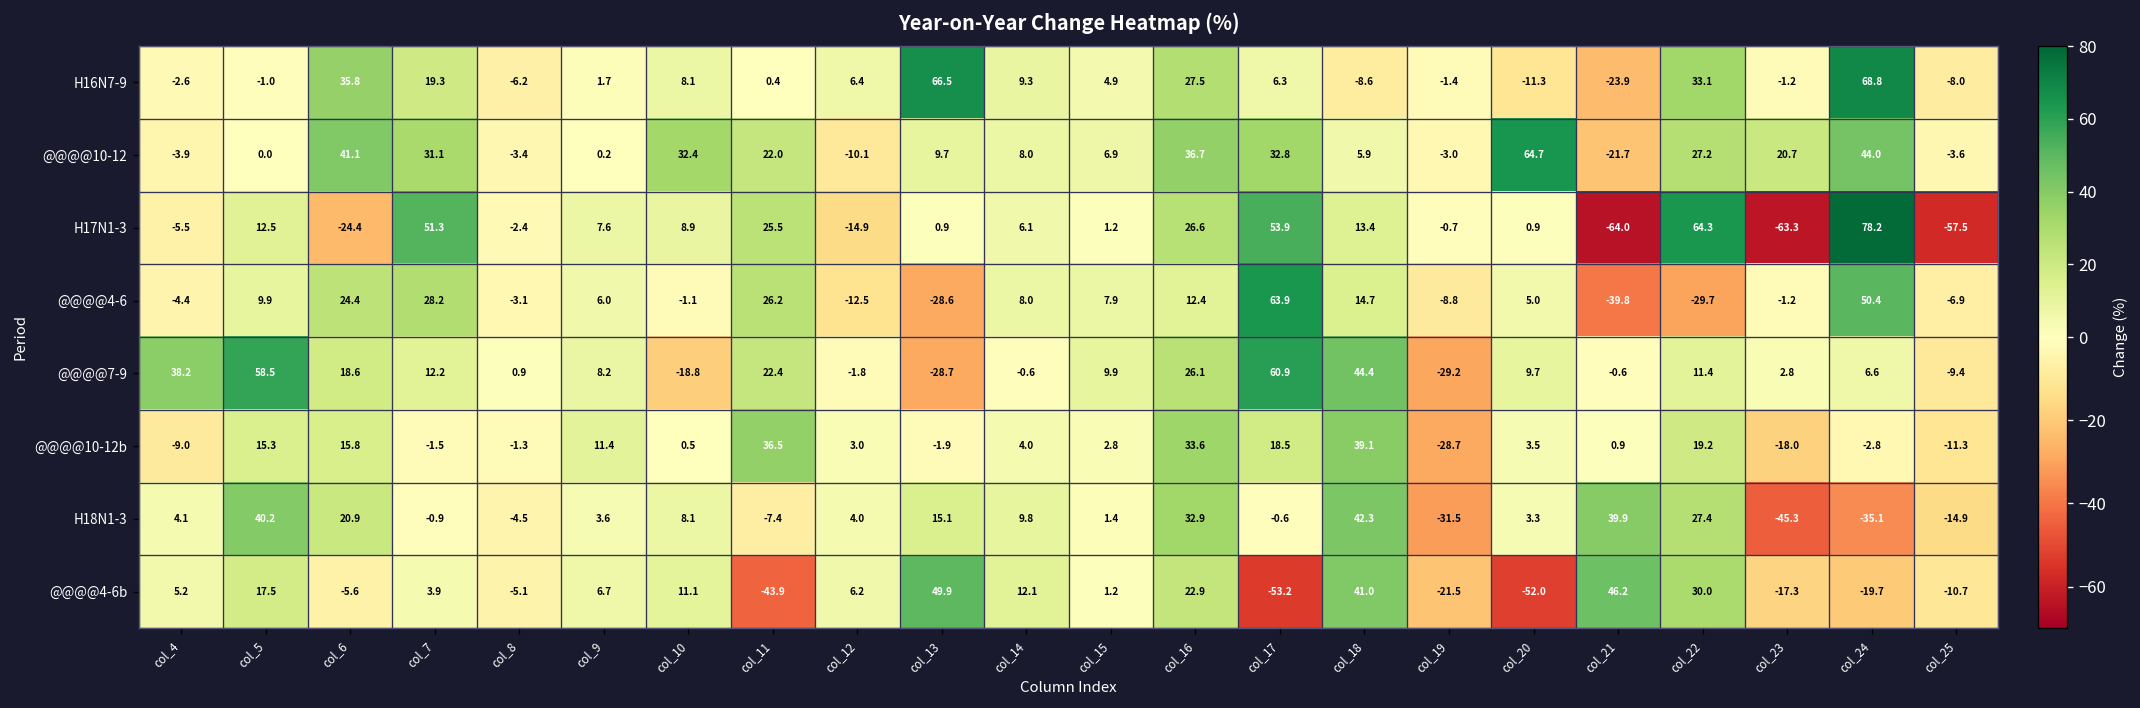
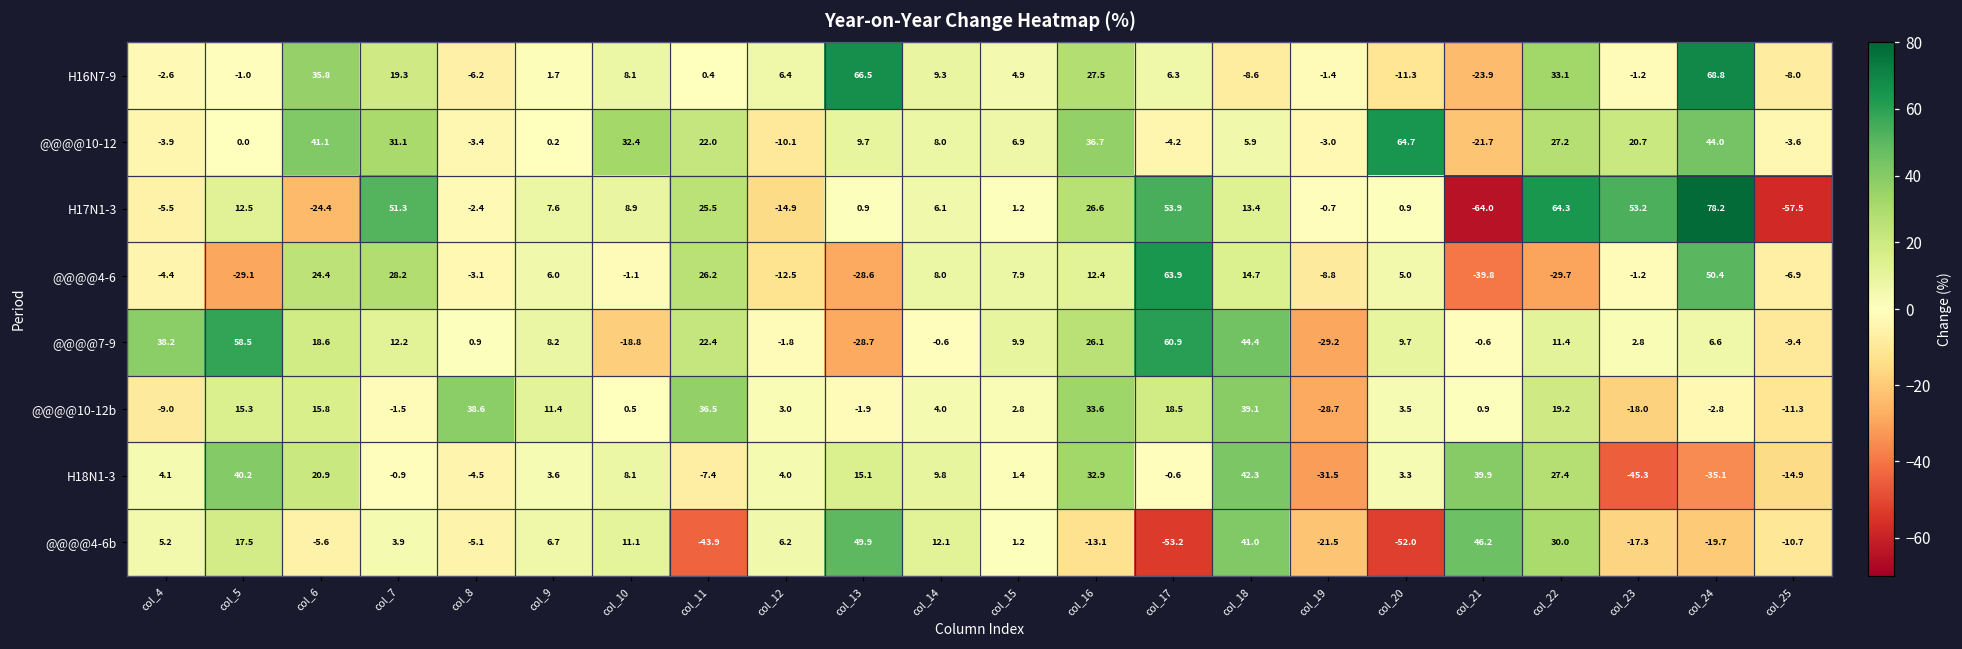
@@@@10-12, col_17: 32.8 -> -4.2
H17N1-3, col_23: -63.3 -> 53.2
@@@@4-6, col_5: 9.9 -> -29.1
@@@@10-12b, col_8: -1.3 -> 38.6
@@@@4-6b, col_16: 22.9 -> -13.1
